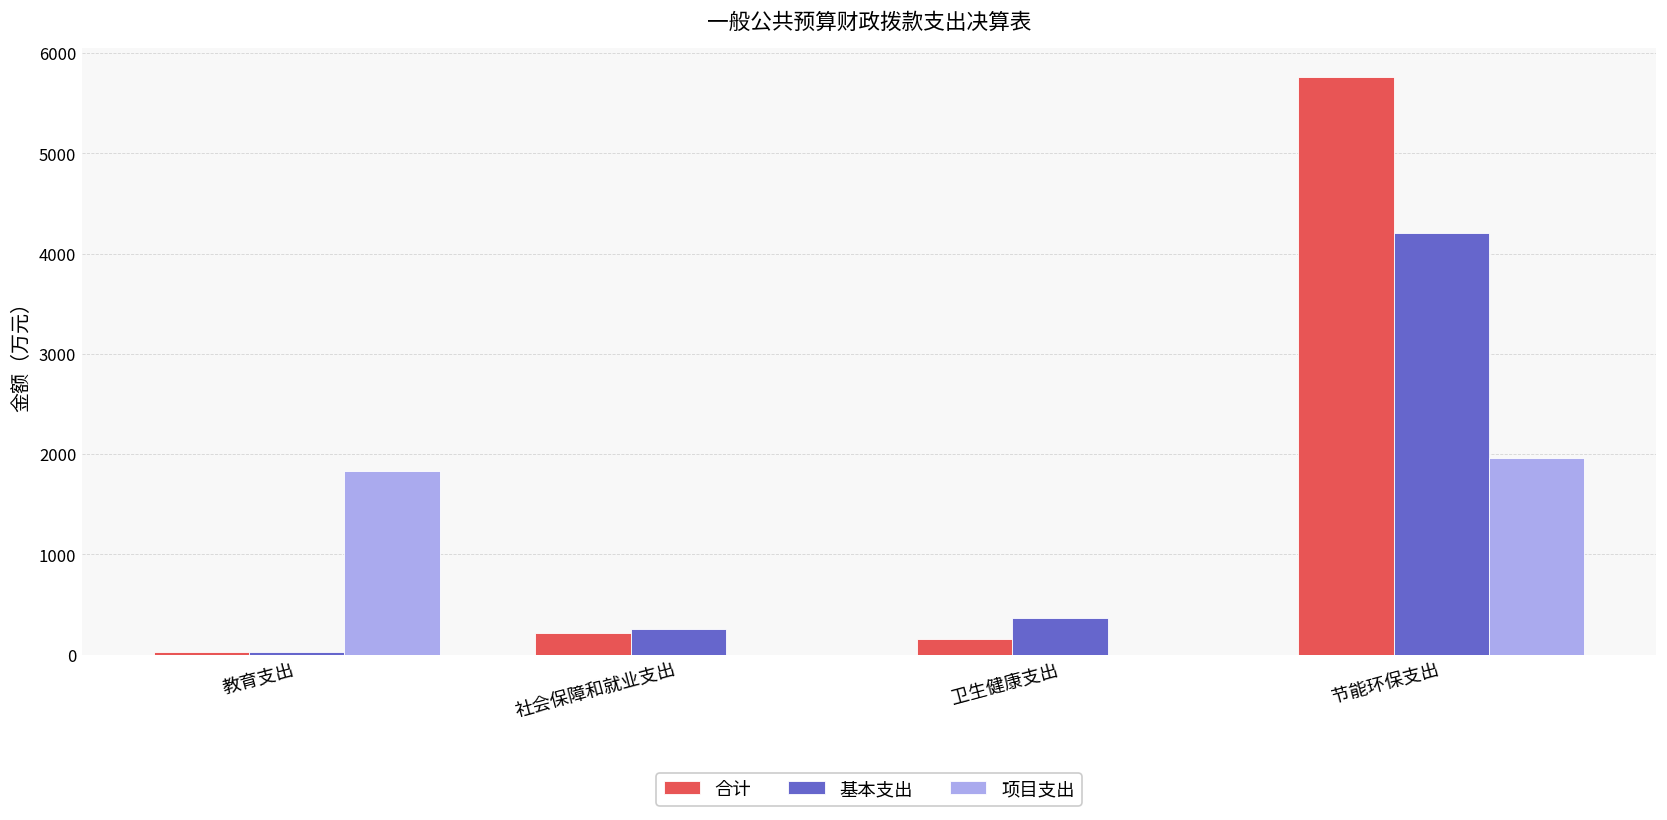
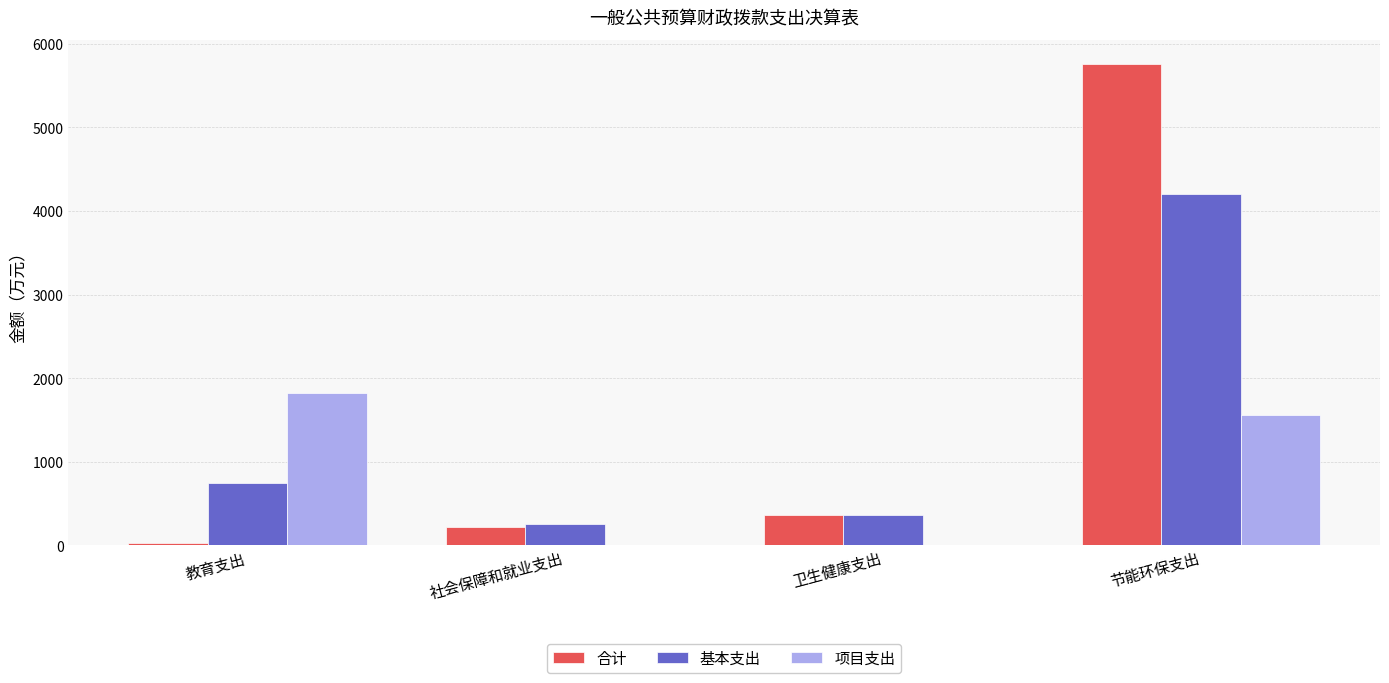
基本支出, 教育支出: 0 -> 700
合计, 卫生健康支出: 200 -> 400
项目支出, 节能环保支出: 2000 -> 1600
